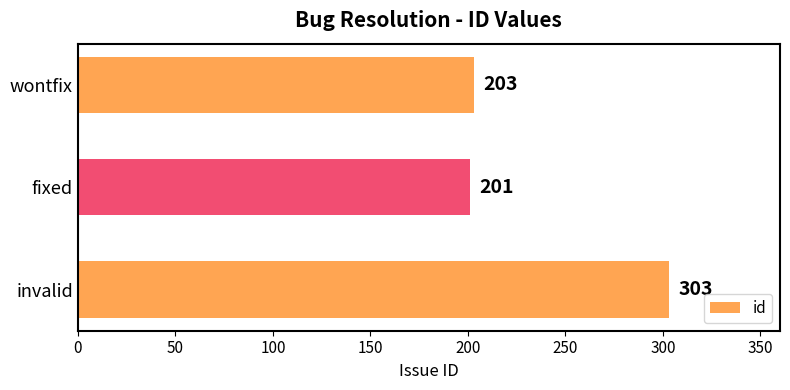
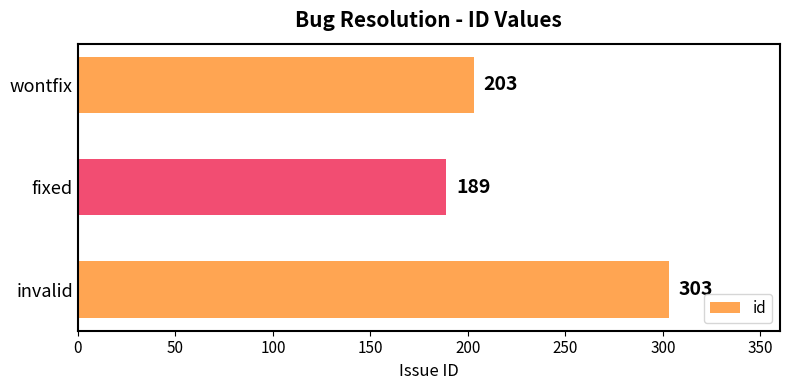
fixed: 201 -> 189
